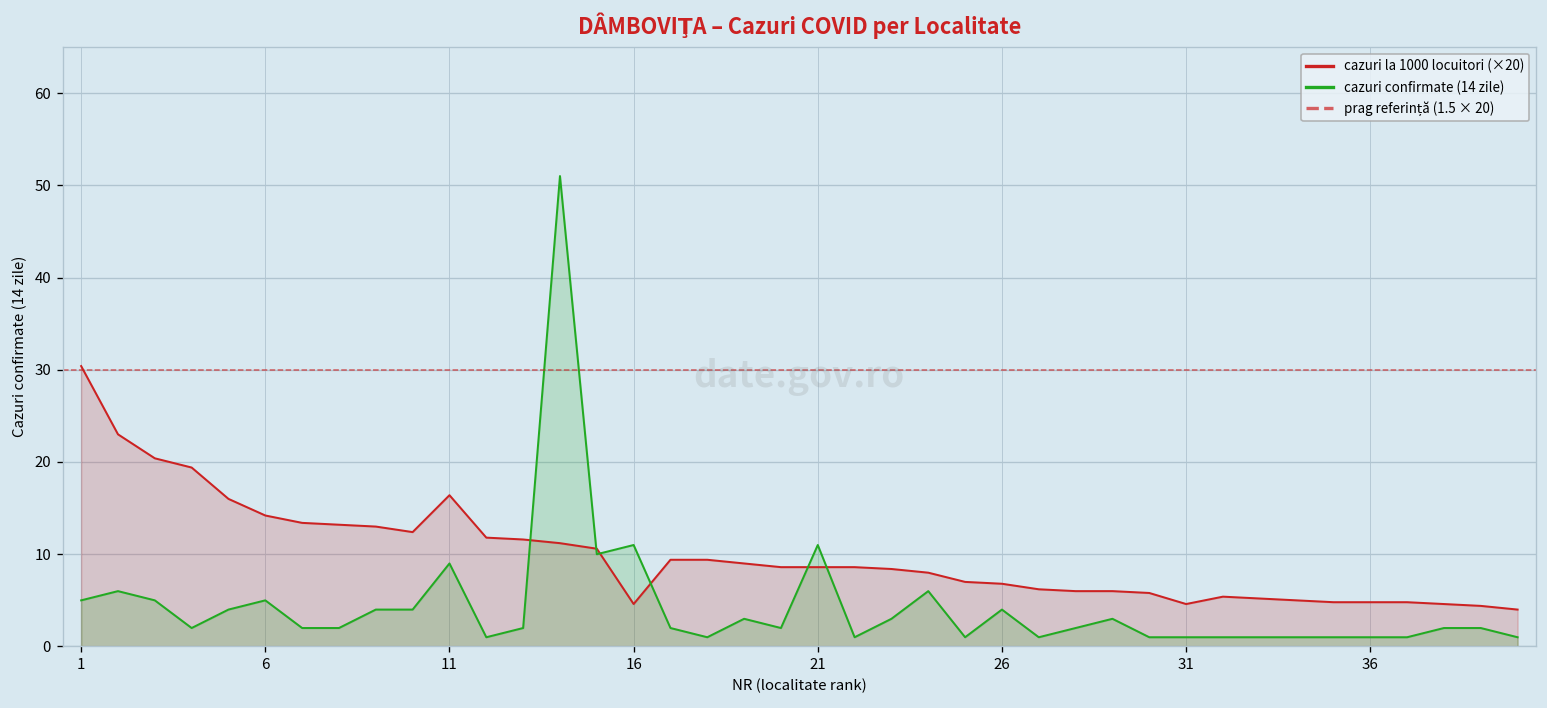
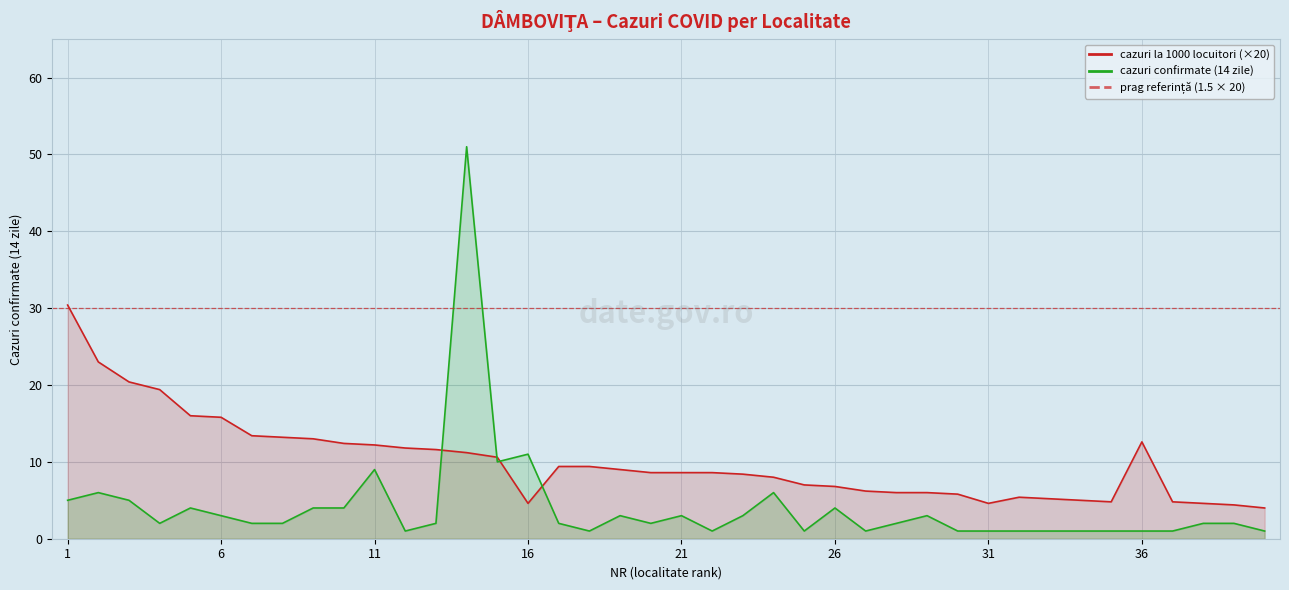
cazuri la 1000 locuitori (×20), 6: 14 -> 16
cazuri confirmate (14 zile), 6: 5 -> 3
cazuri la 1000 locuitori (×20), 11: 16 -> 12
cazuri confirmate (14 zile), 21: 11 -> 3
cazuri la 1000 locuitori (×20), 36: 5 -> 13
